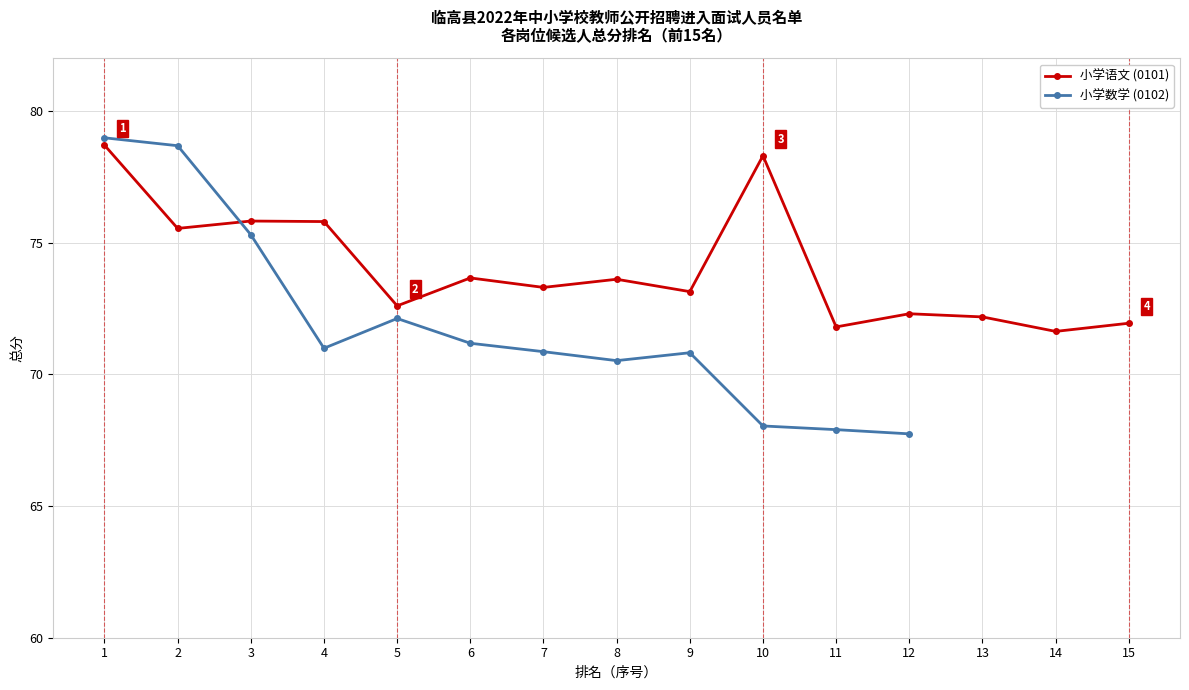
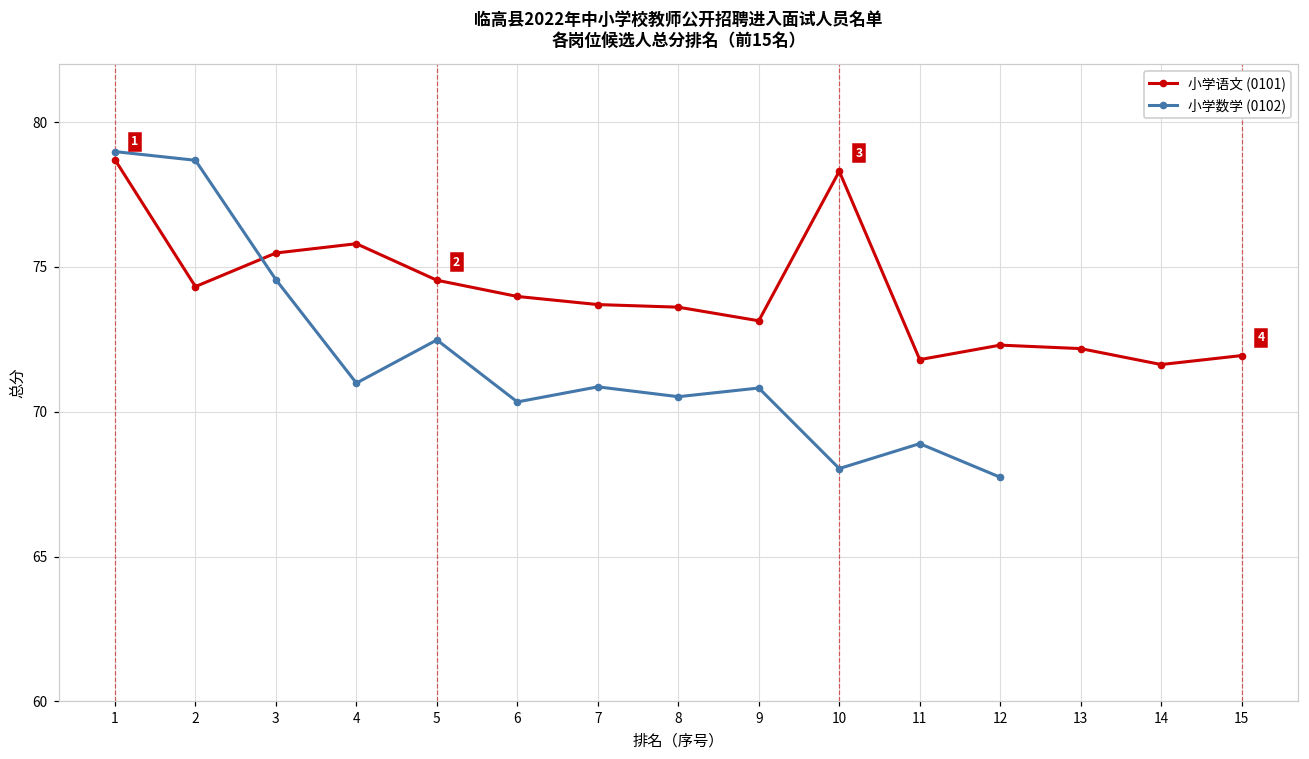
小学语文 (0101), 2: 75.5 -> 74.3
小学语文 (0101), 3: 75.8 -> 75.5
小学数学 (0102), 3: 75.3 -> 74.6
小学语文 (0101), 5: 72.6 -> 74.5
小学数学 (0102), 5: 72.1 -> 72.5
小学语文 (0101), 6: 73.7 -> 74.0
小学数学 (0102), 6: 71.2 -> 70.3
小学语文 (0101), 7: 73.3 -> 73.7
小学数学 (0102), 11: 67.9 -> 68.9
